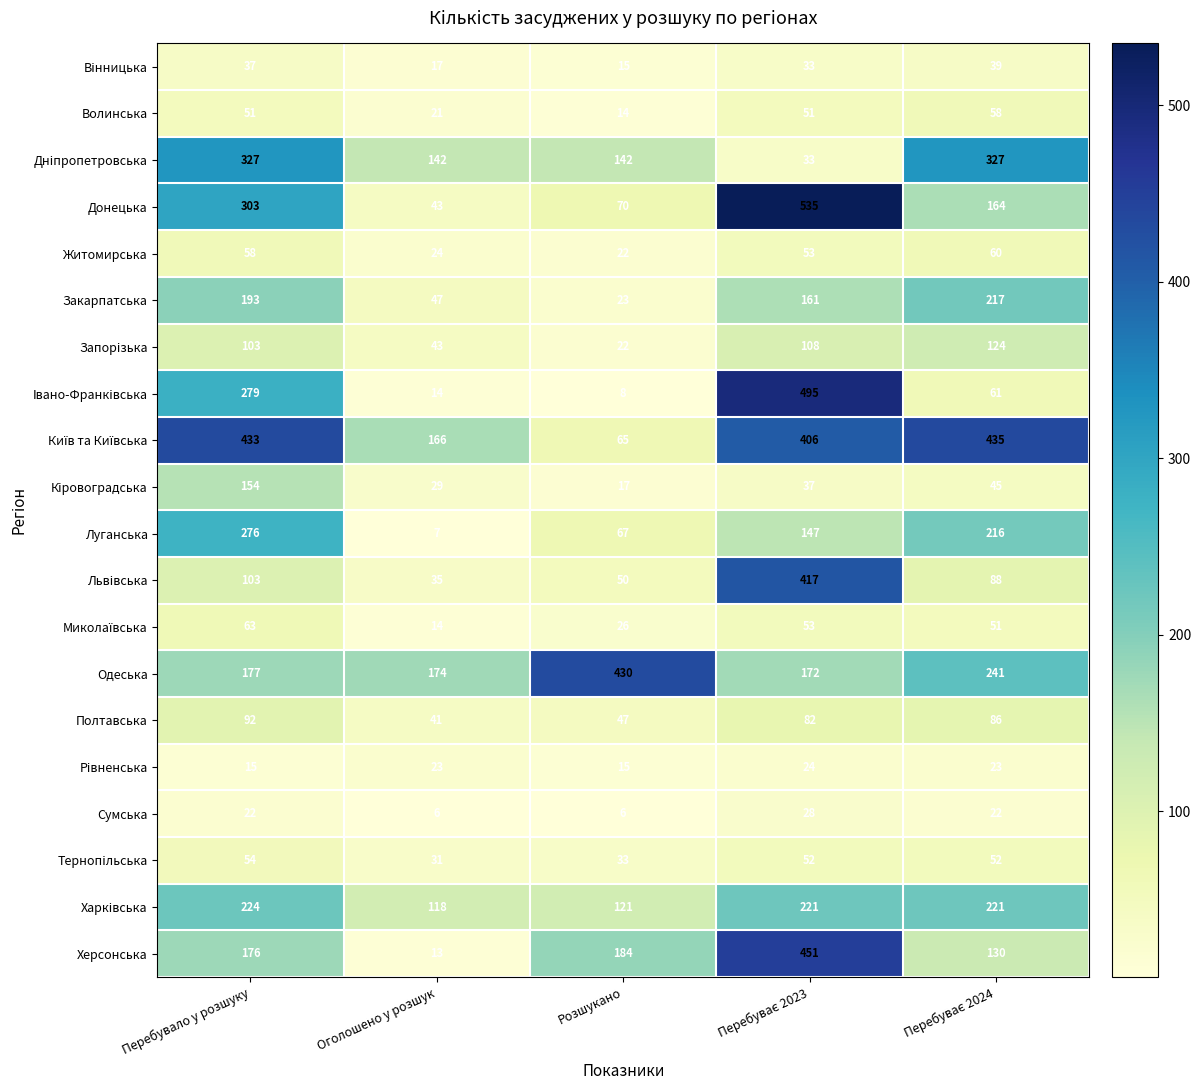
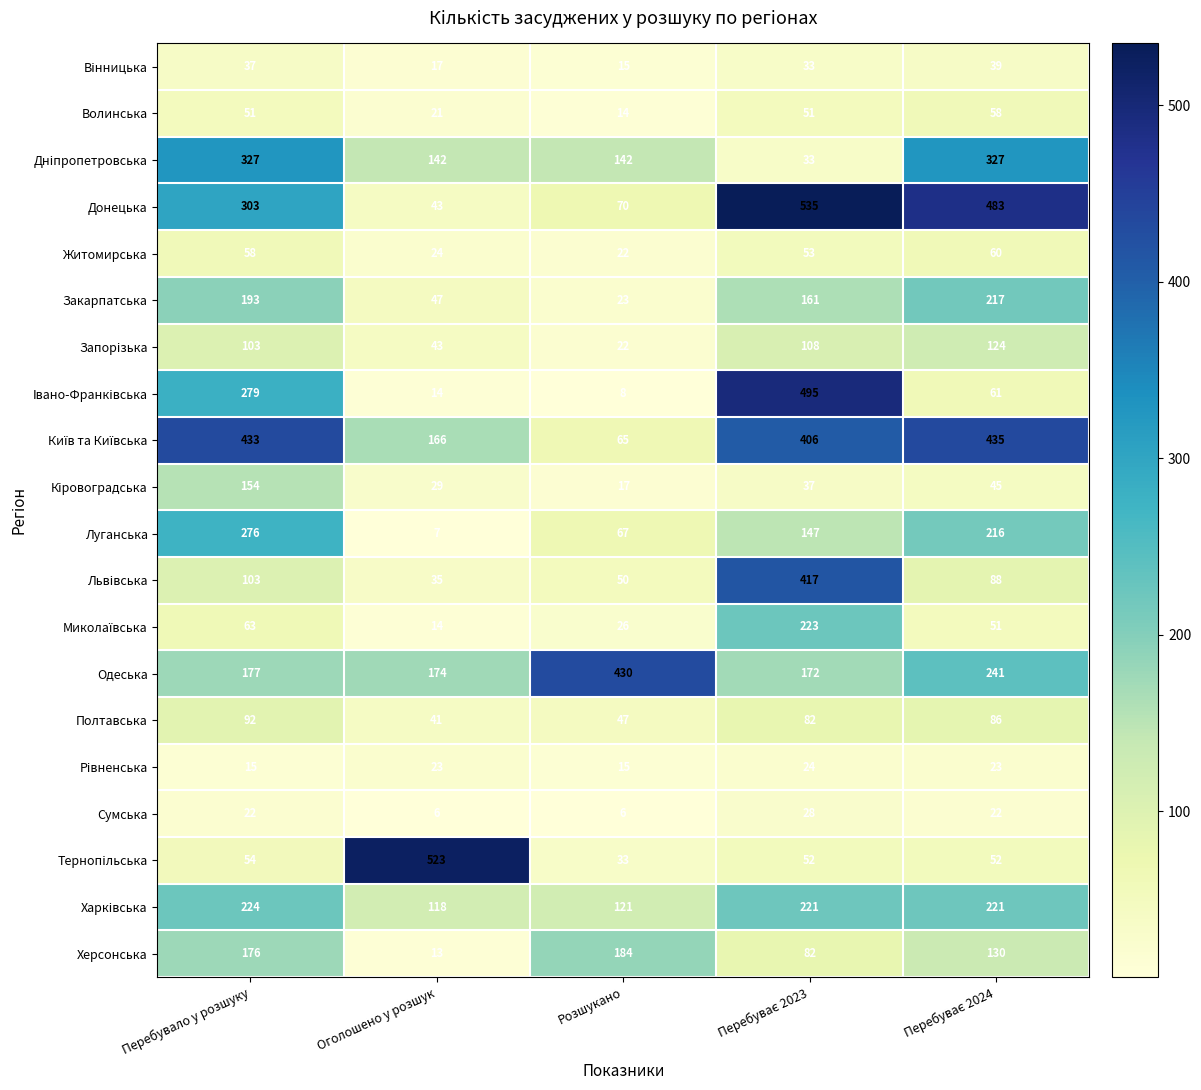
Донецька, Перебуває 2024: 164 -> 483
Миколаївська, Перебуває 2023: 53 -> 223
Тернопільська, Оголошено у розшук: 31 -> 523
Херсонська, Перебуває 2023: 451 -> 82
